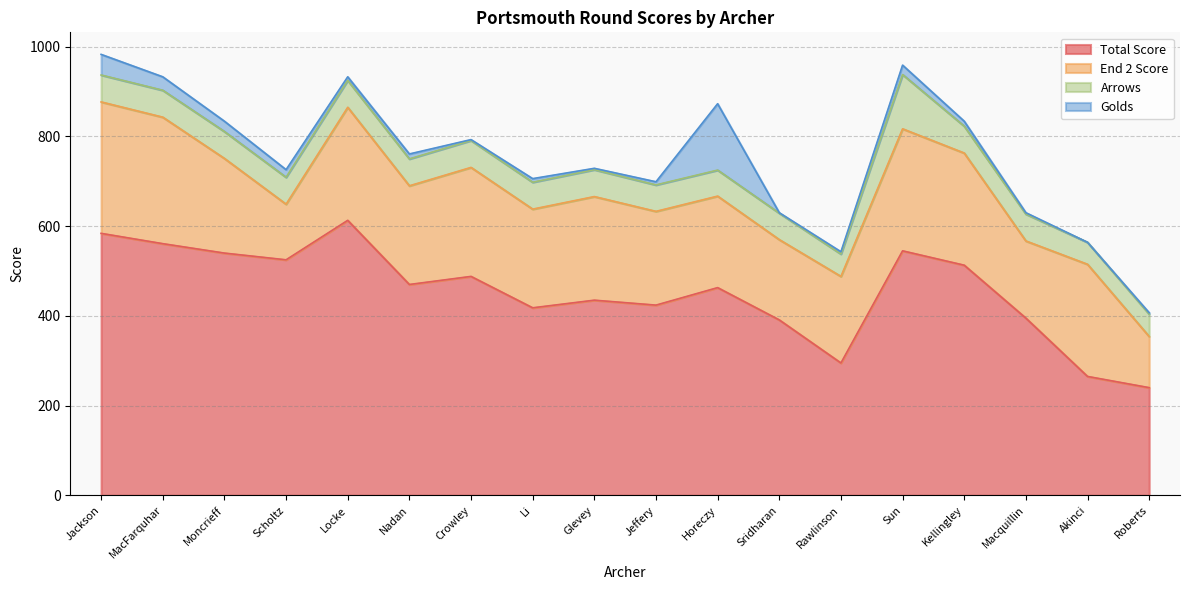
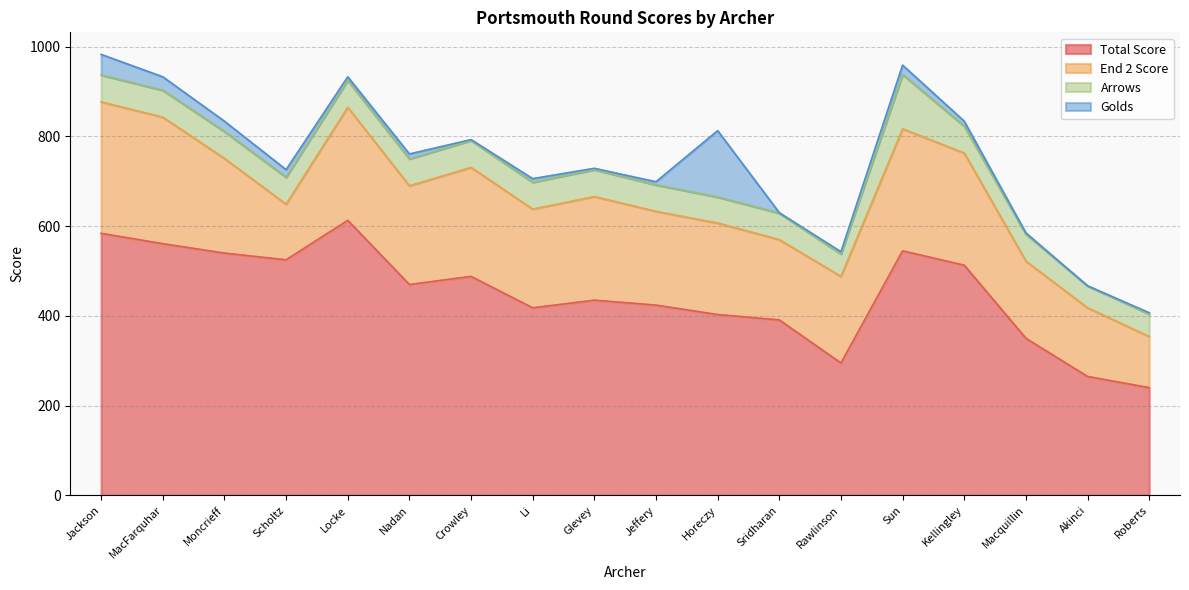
Total Score, Horeczy: 460 -> 400
Total Score, Macquillin: 400 -> 350
End 2 Score, Akinci: 250 -> 150
